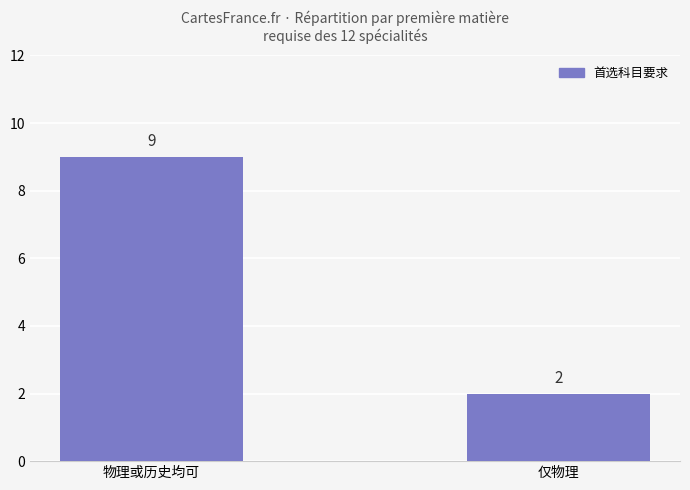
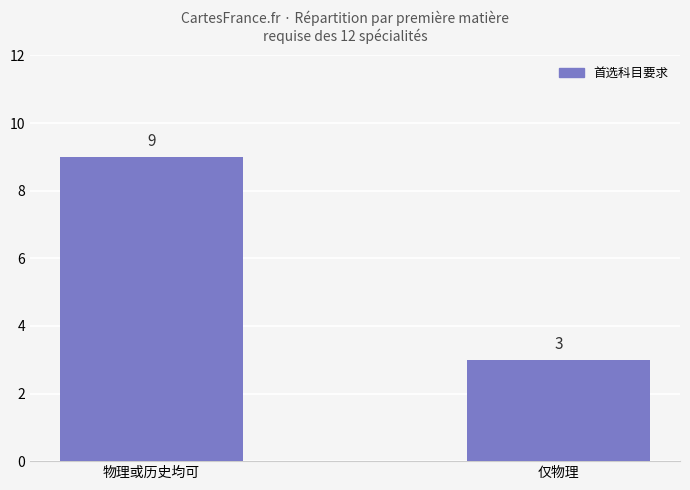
仅物理: 2 -> 3
